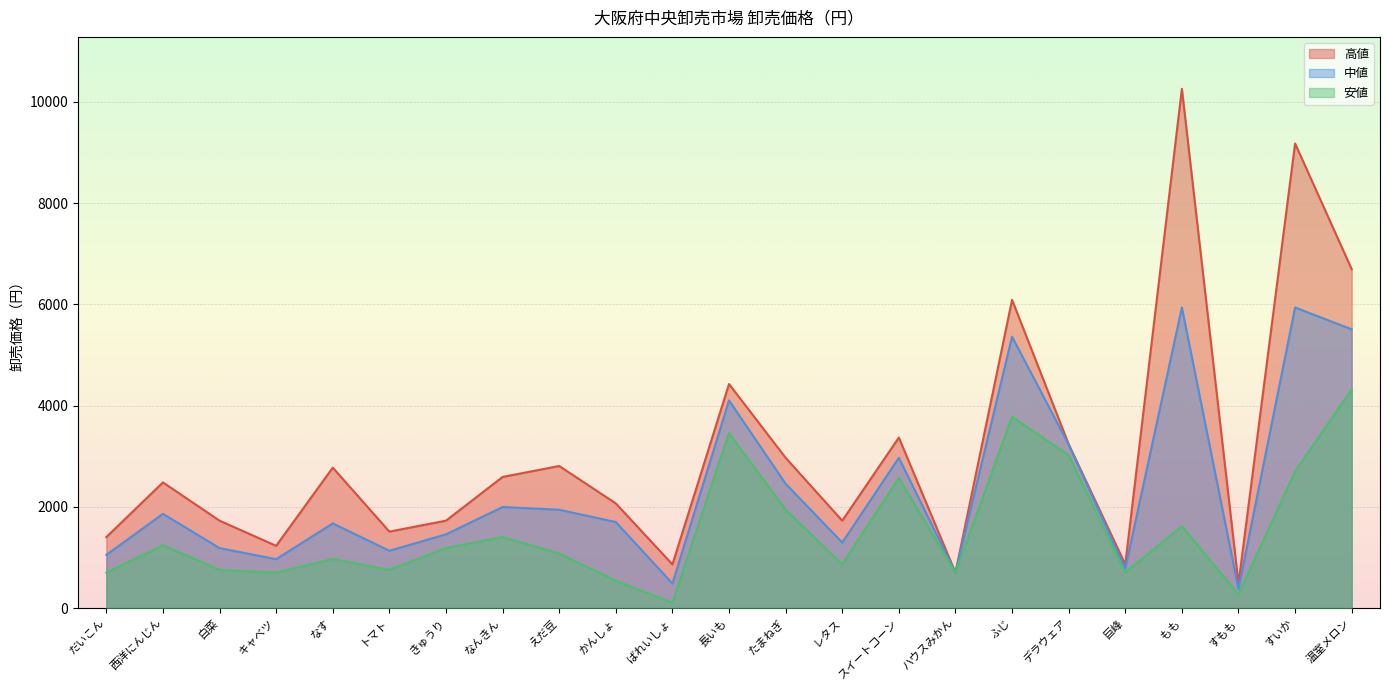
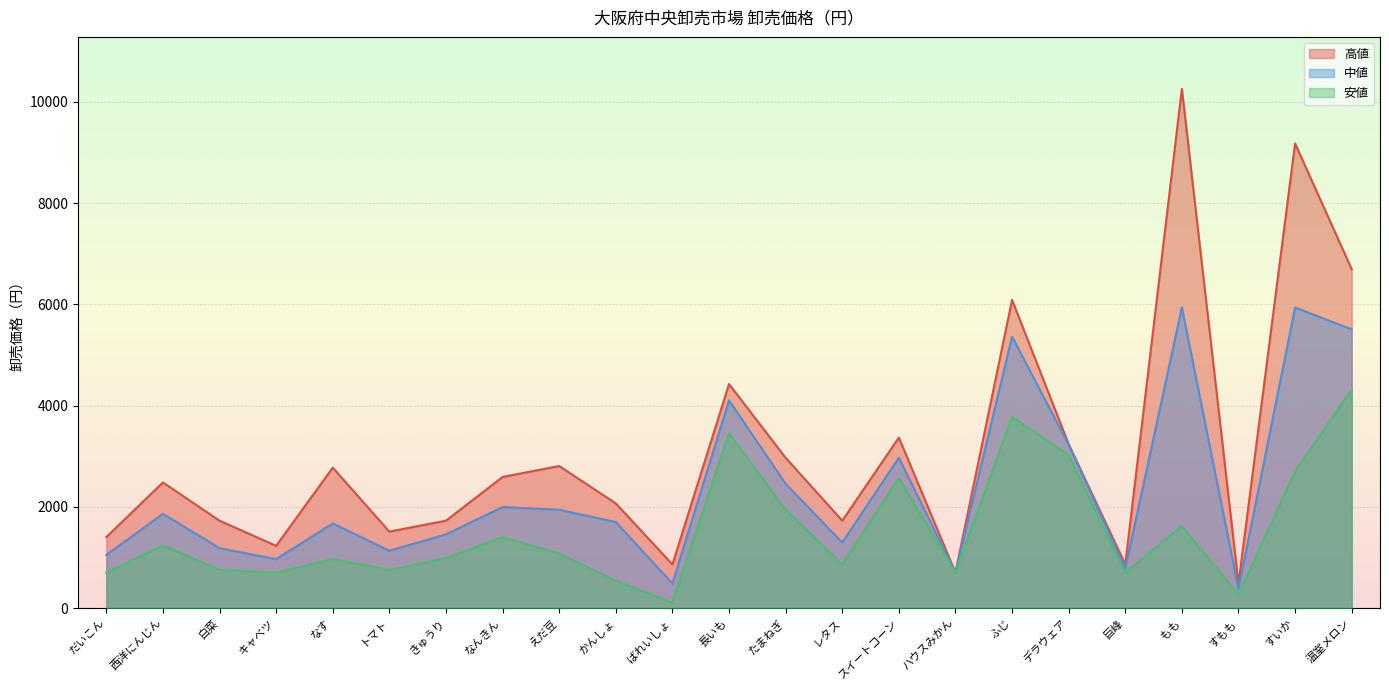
安値, きゅうり: 1200 -> 1000
